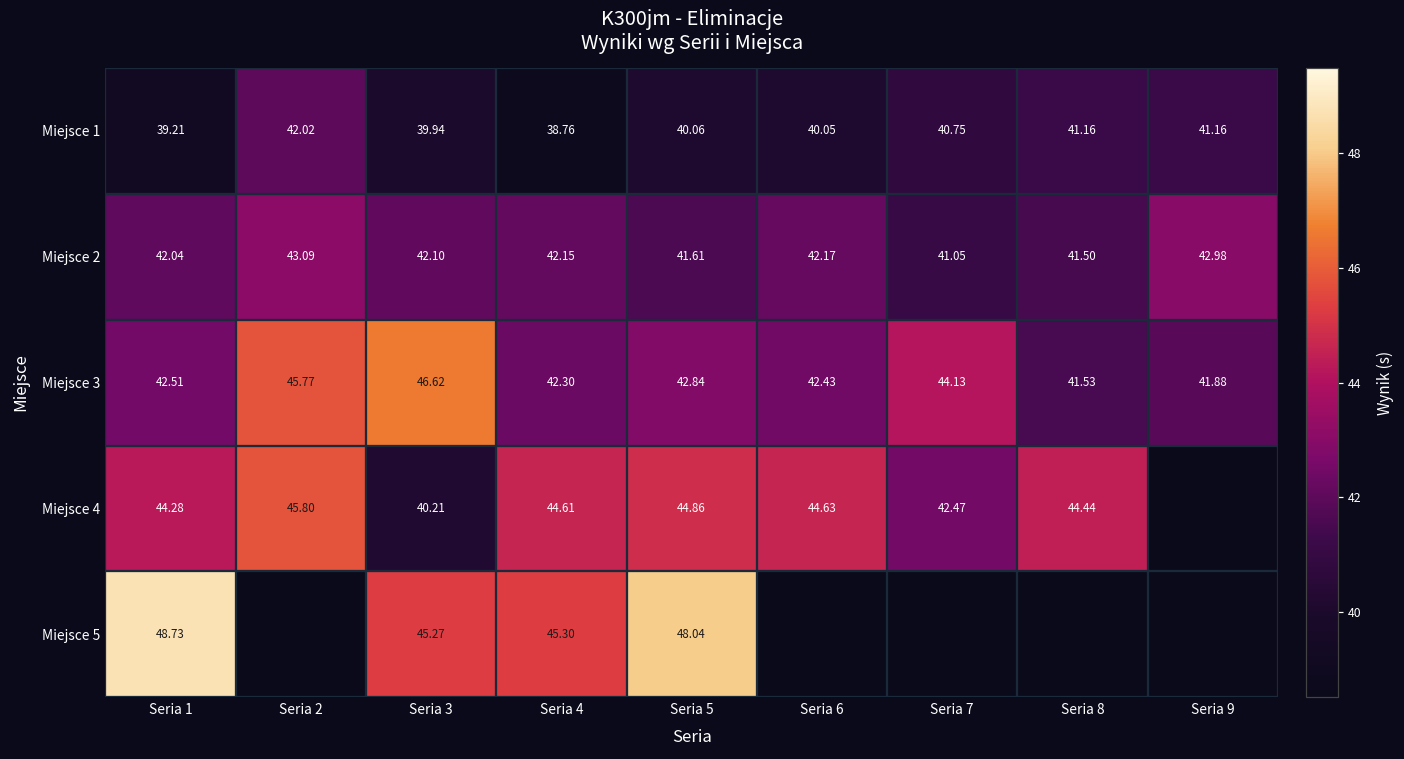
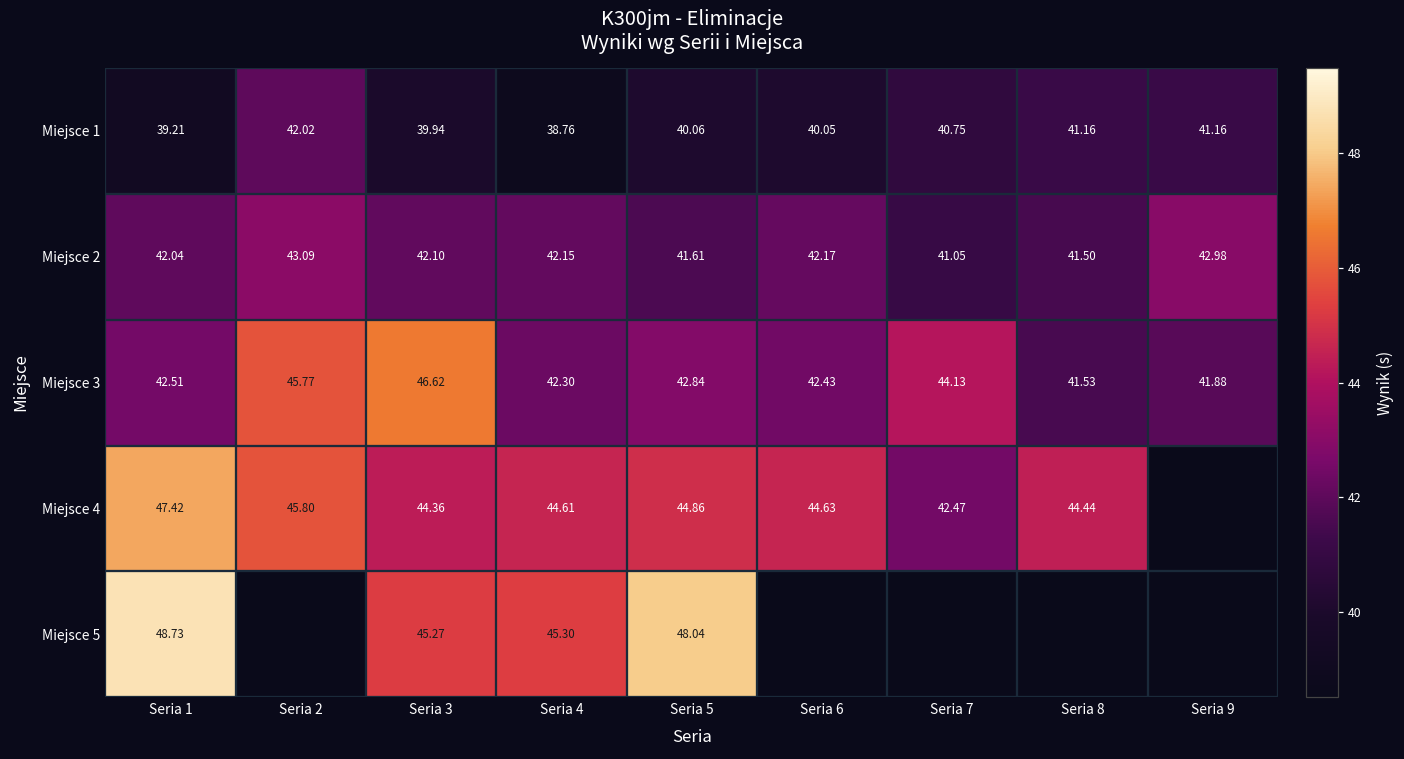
Miejsce 4, Seria 1: 44.28 -> 47.42
Miejsce 4, Seria 3: 40.21 -> 44.36
